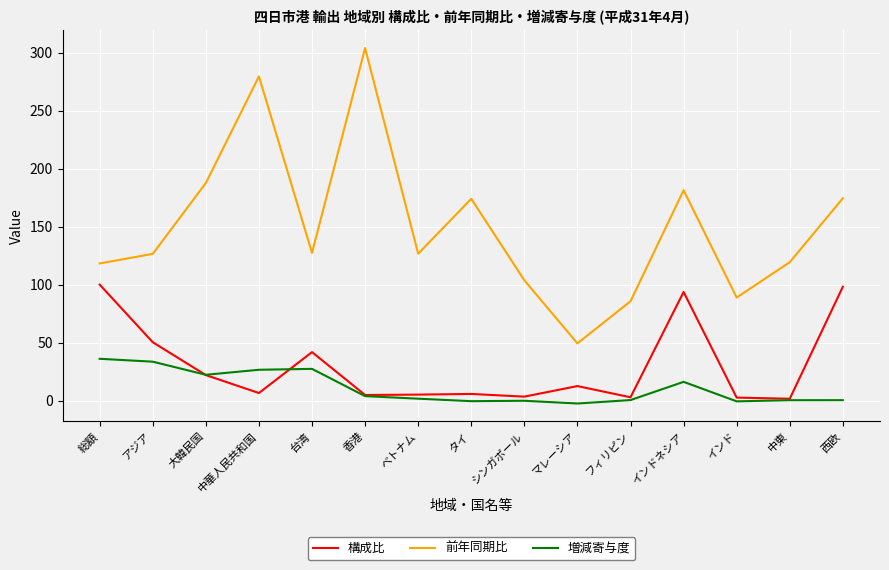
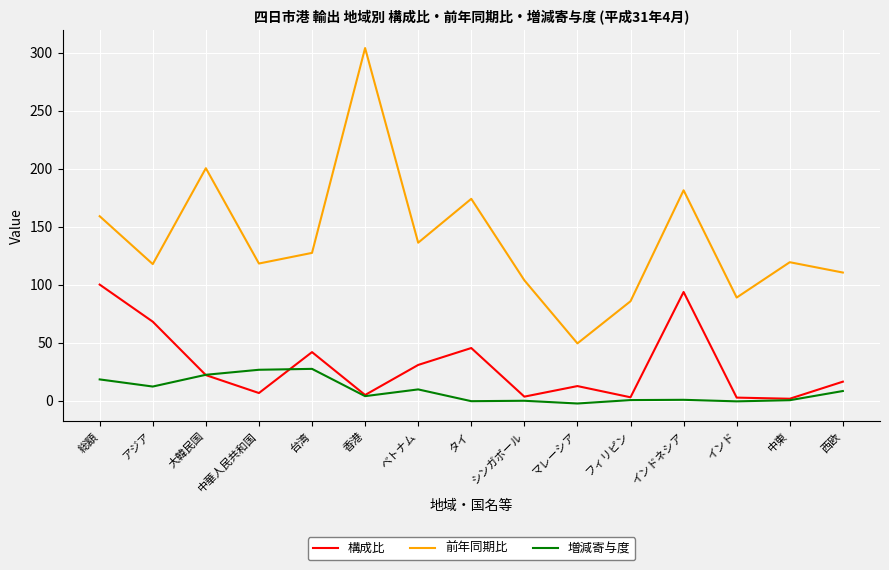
前年同期比, 総額: 118 -> 159
増減寄与度, 総額: 36 -> 18
構成比, アジア: 50 -> 68
前年同期比, アジア: 126 -> 118
増減寄与度, アジア: 34 -> 12
前年同期比, 大韓民国: 188 -> 200
前年同期比, 中華人民共和国: 280 -> 118
構成比, ベトナム: 5 -> 31
前年同期比, ベトナム: 127 -> 136
増減寄与度, ベトナム: 2 -> 10
構成比, タイ: 6 -> 45
増減寄与度, インドネシア: 16 -> 1
構成比, 西欧: 98 -> 16
前年同期比, 西欧: 174 -> 110
増減寄与度, 西欧: 0 -> 8
